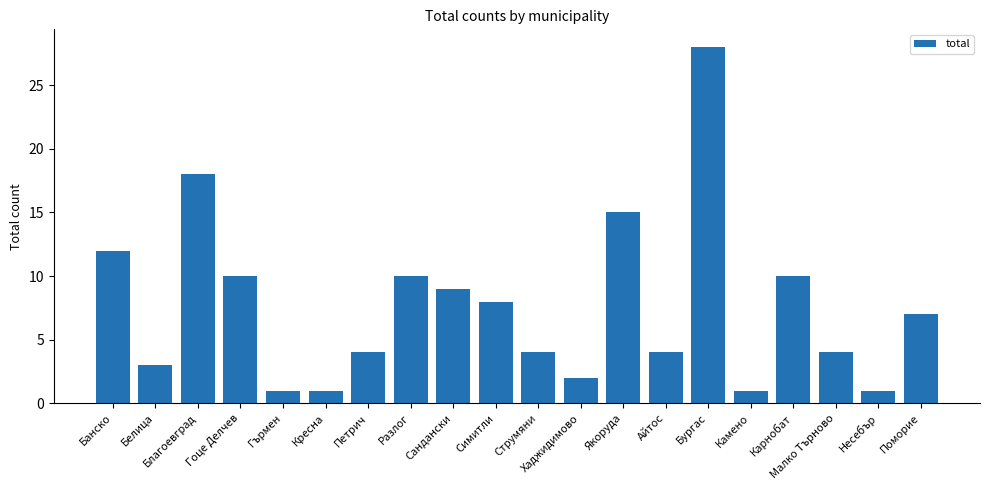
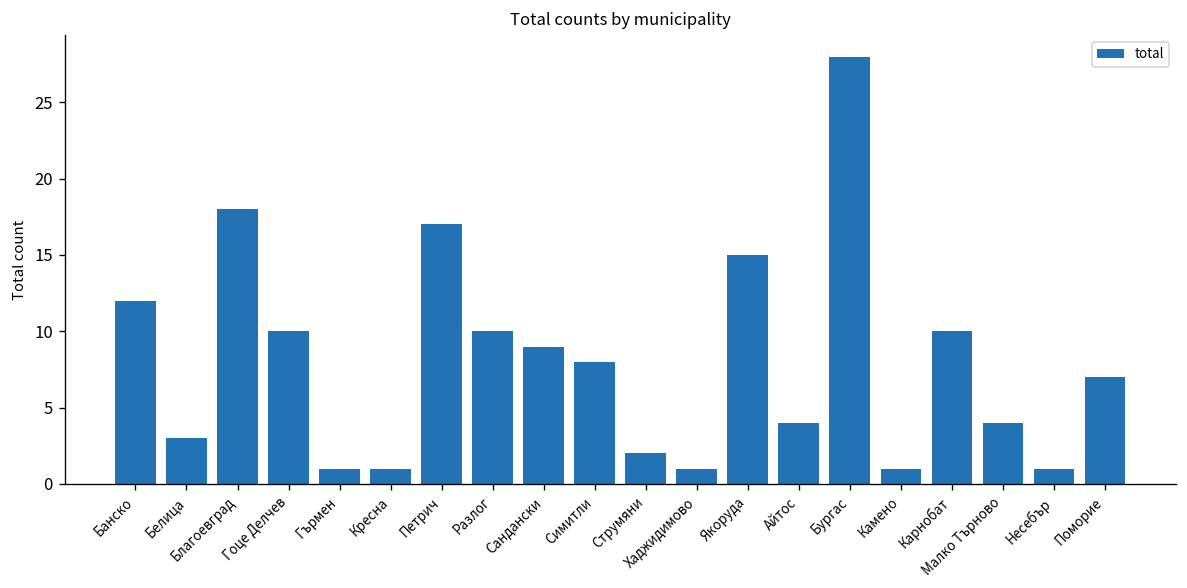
Петрич: 4 -> 17
Струмяни: 4 -> 2
Хаджидимово: 2 -> 1
